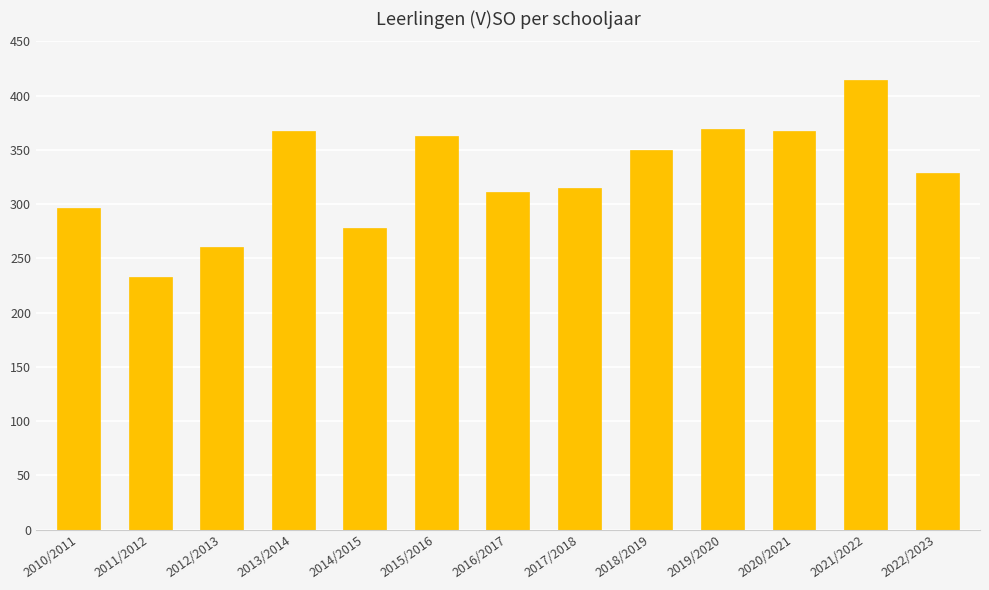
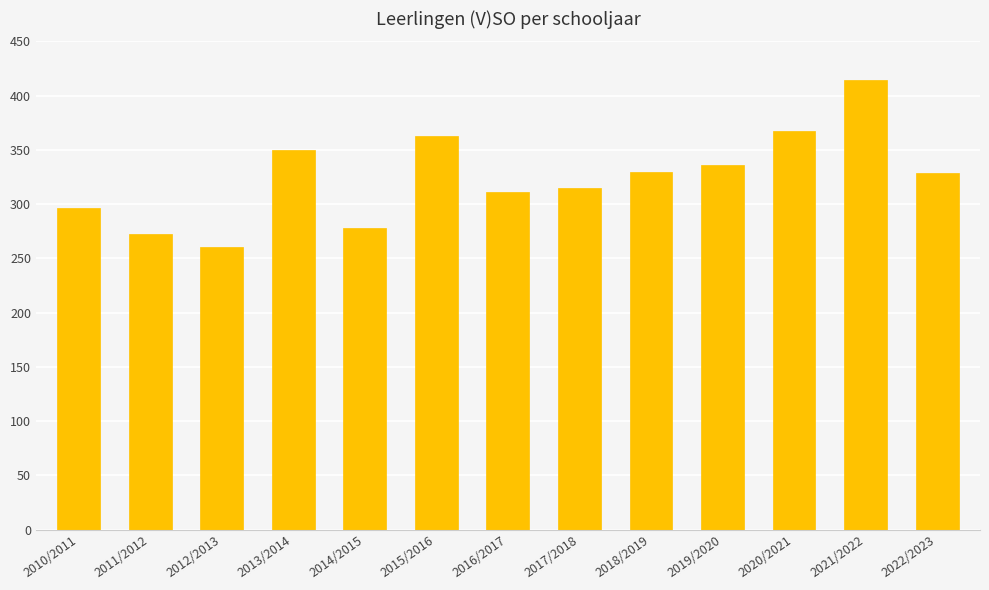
2011/2012: 233 -> 272
2013/2014: 367 -> 350
2018/2019: 350 -> 330
2019/2020: 369 -> 336
